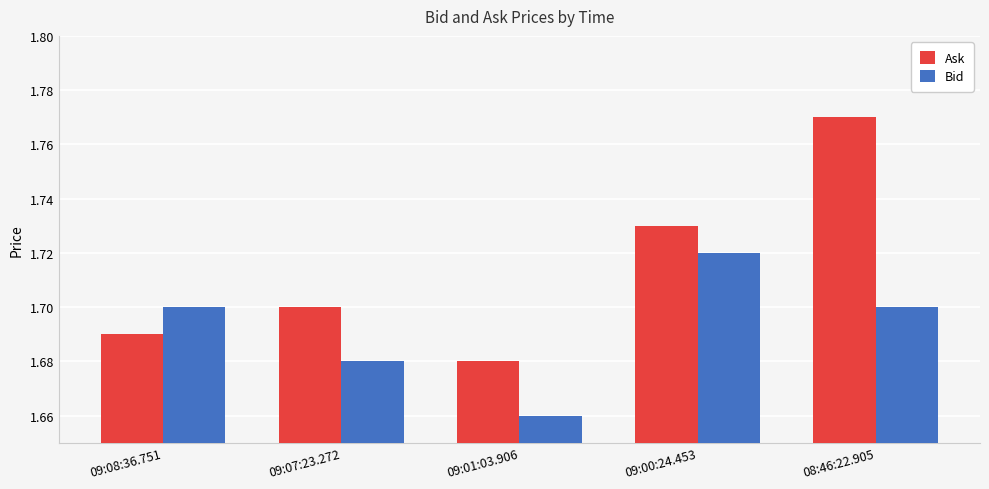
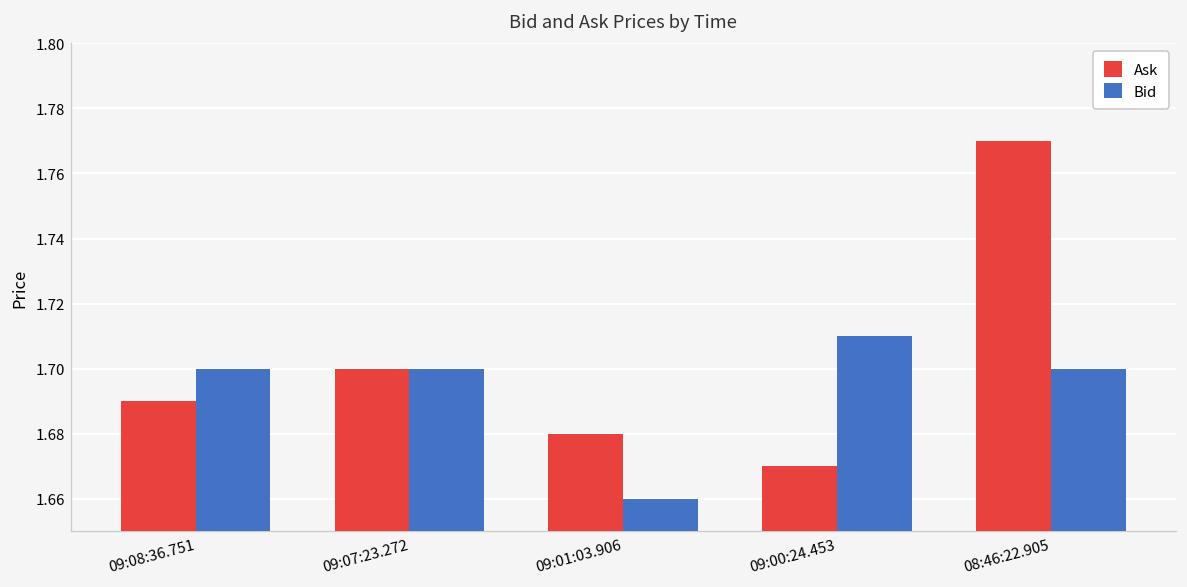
Bid, 09:07:23.272: 1.68 -> 1.70
Ask, 09:00:24.453: 1.73 -> 1.67
Bid, 09:00:24.453: 1.72 -> 1.71
